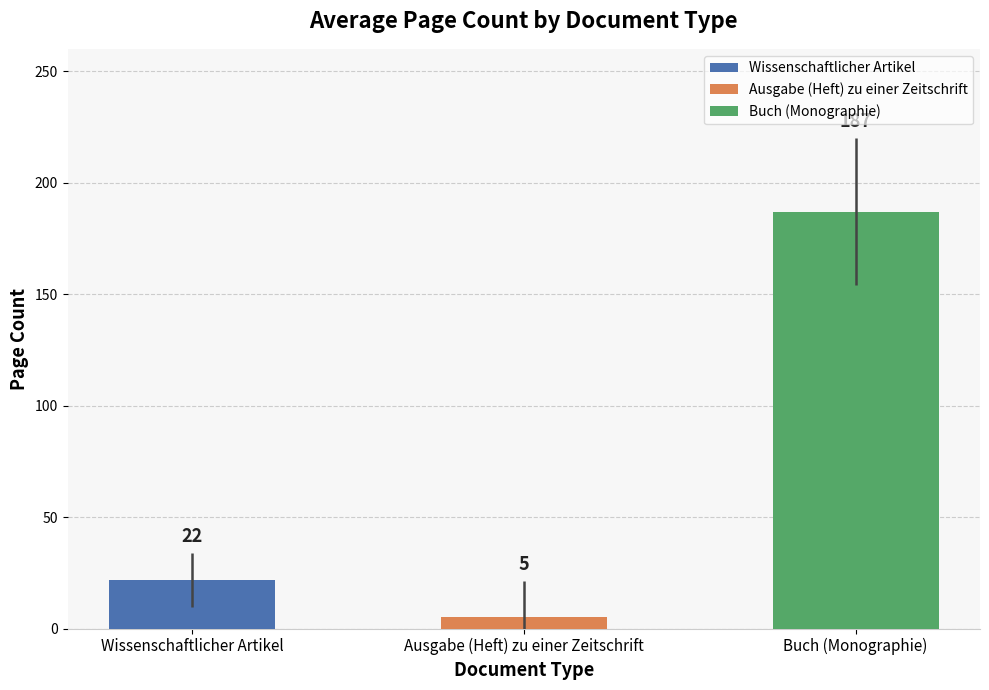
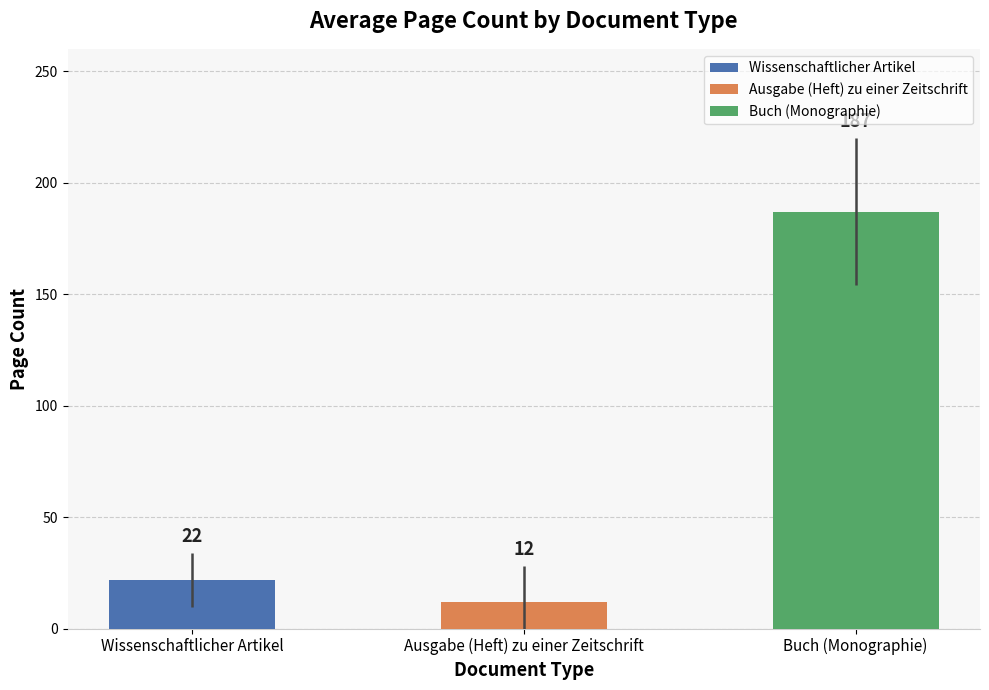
Ausgabe (Heft) zu einer Zeitschrift: 5 -> 12
